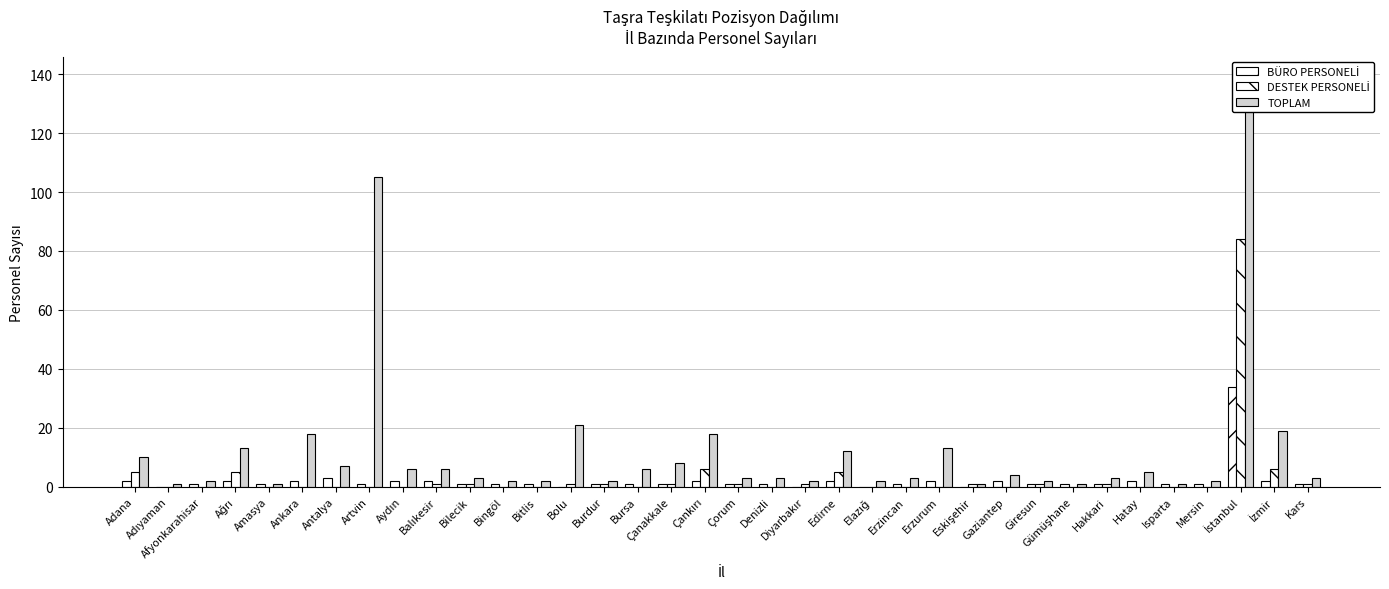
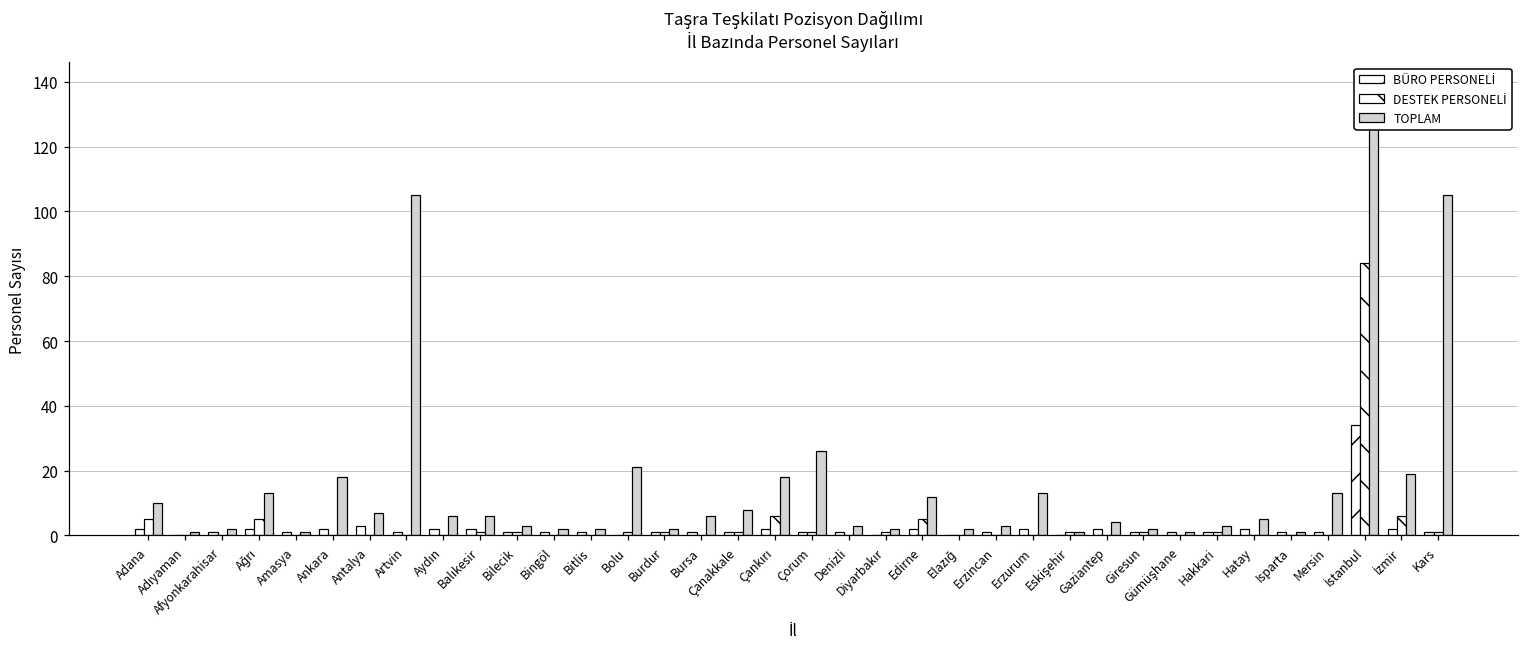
TOPLAM, Çorum: 3 -> 26
TOPLAM, Mersin: 2 -> 13
TOPLAM, Kars: 3 -> 105
